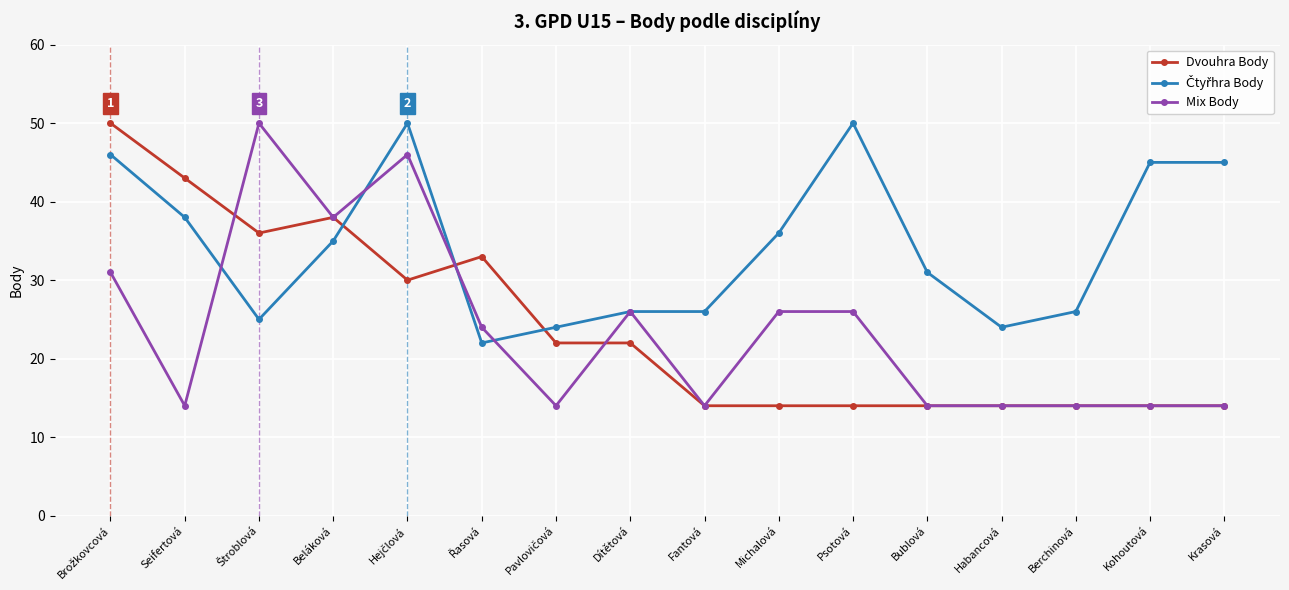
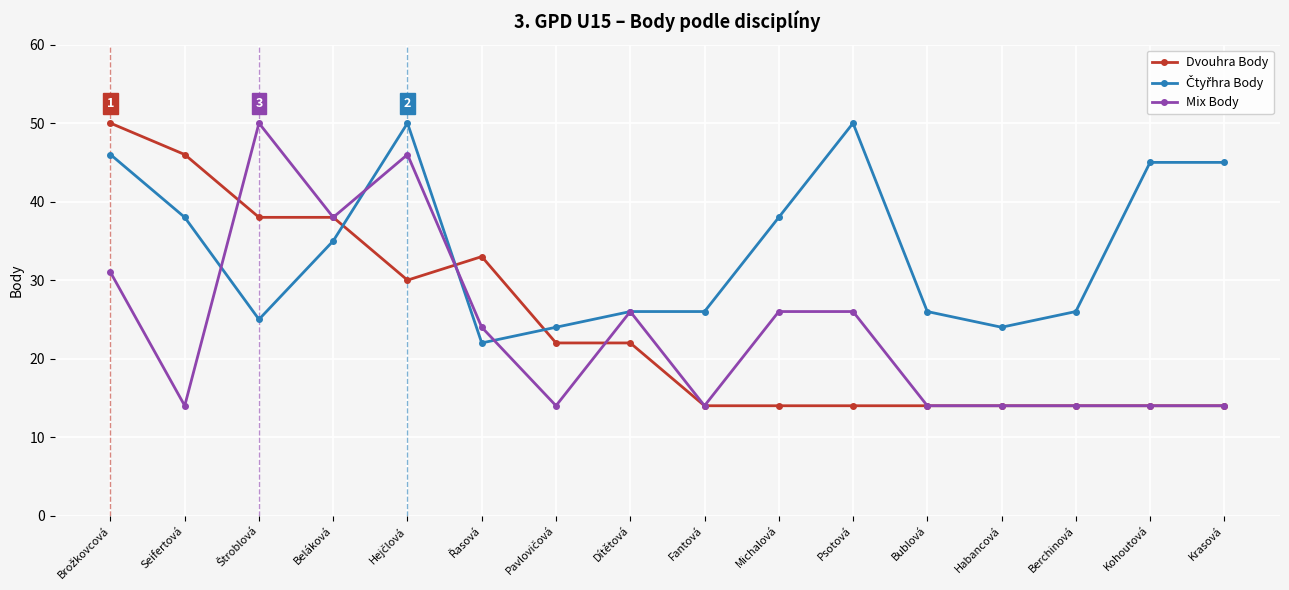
Dvouhra Body, Seifertová: 43 -> 46
Dvouhra Body, Štroblová: 36 -> 38
Čtyřhra Body, Michalová: 36 -> 38
Čtyřhra Body, Bublová: 31 -> 26
